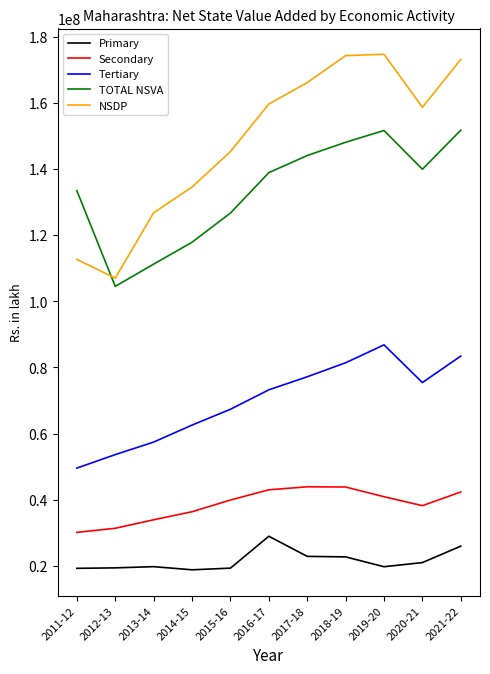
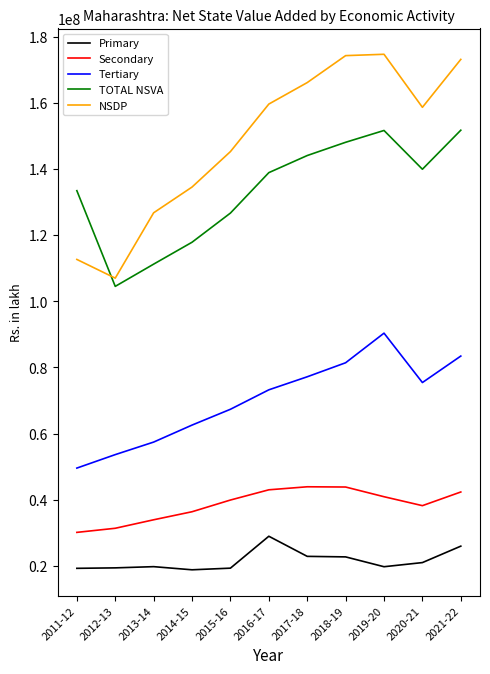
Tertiary, 2019-20: 87000000 -> 90000000
